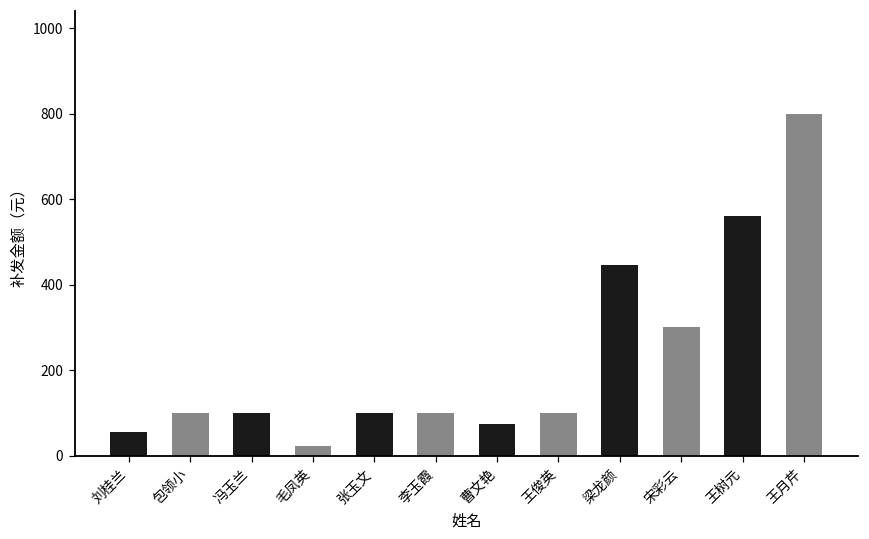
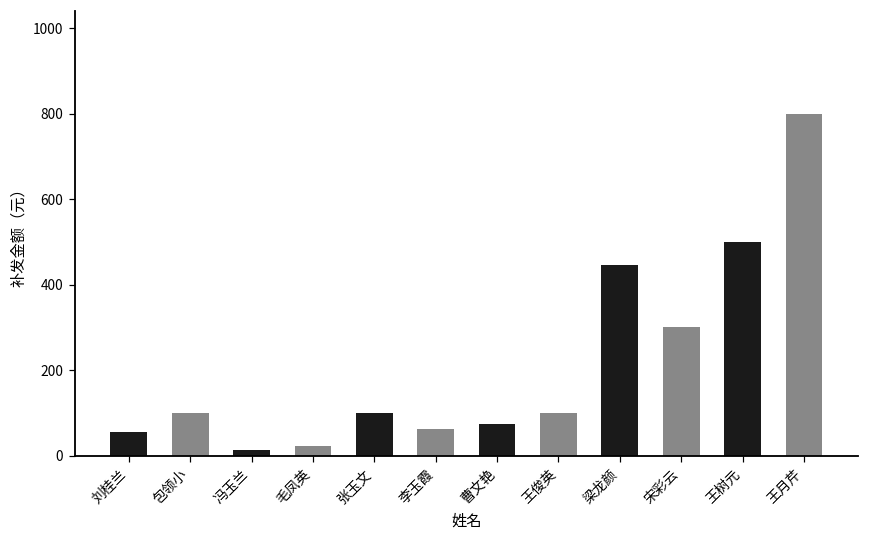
冯玉兰: 100 -> 10
李玉霞: 100 -> 60
王树元: 560 -> 500
